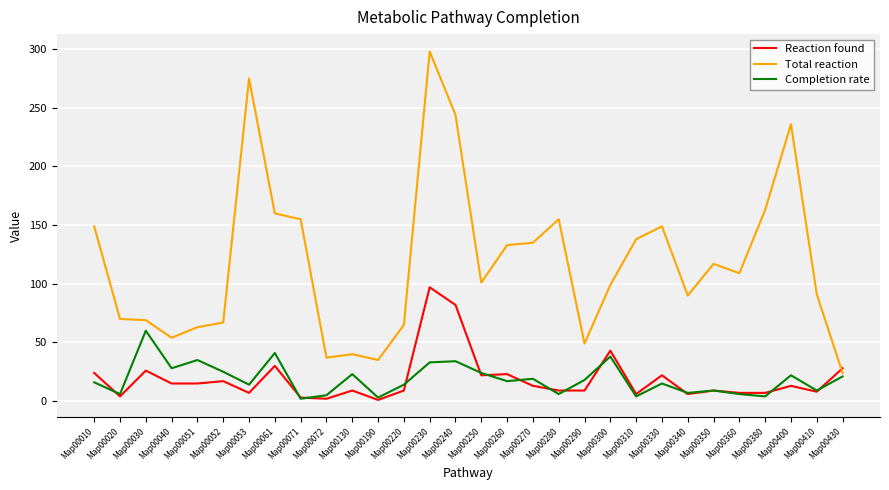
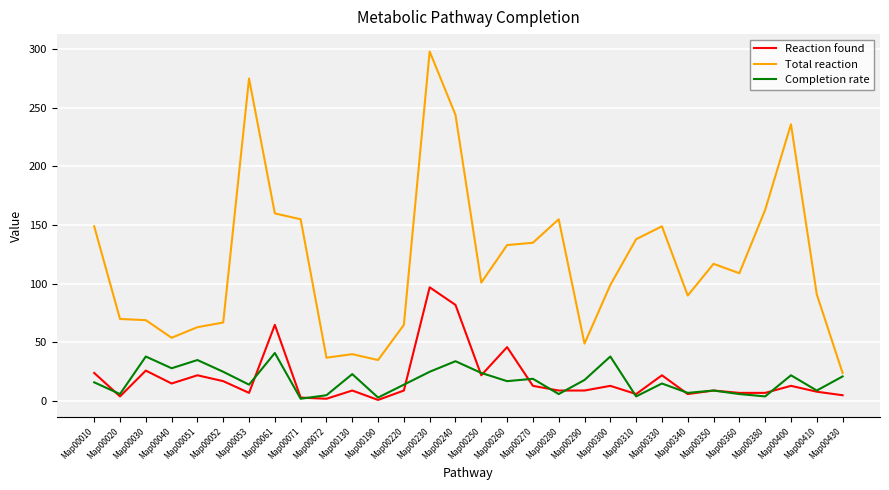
Completion rate, Map00030: 60 -> 38
Reaction found, Map00051: 15 -> 22
Reaction found, Map00061: 30 -> 65
Completion rate, Map00230: 33 -> 25
Reaction found, Map00260: 23 -> 46
Reaction found, Map00300: 43 -> 13
Reaction found, Map00430: 28 -> 5
